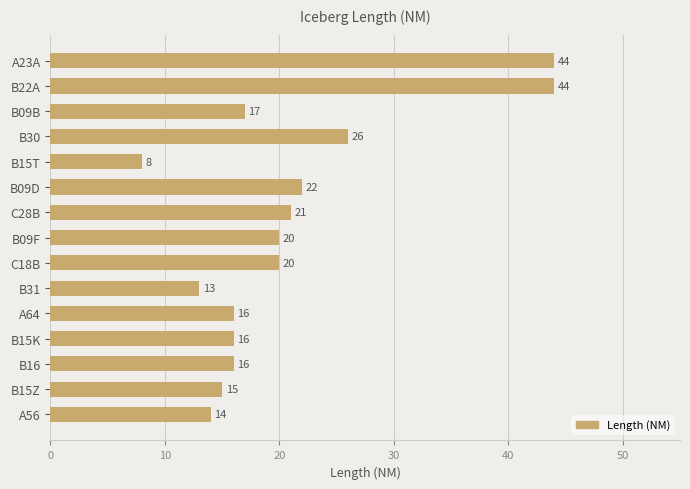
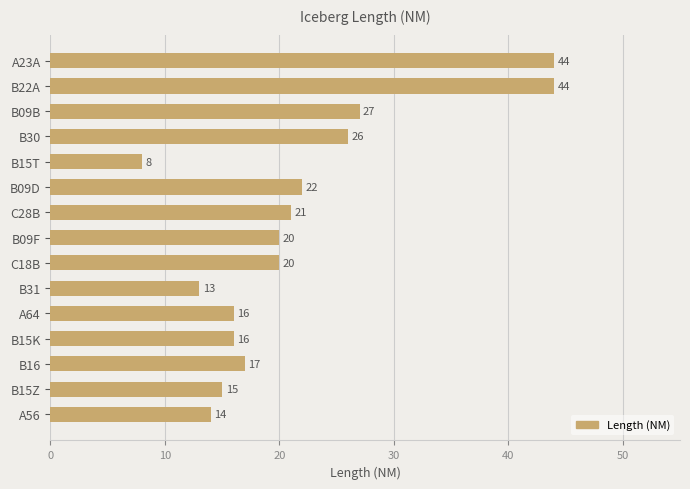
B09B: 17 -> 27
B16: 16 -> 17
